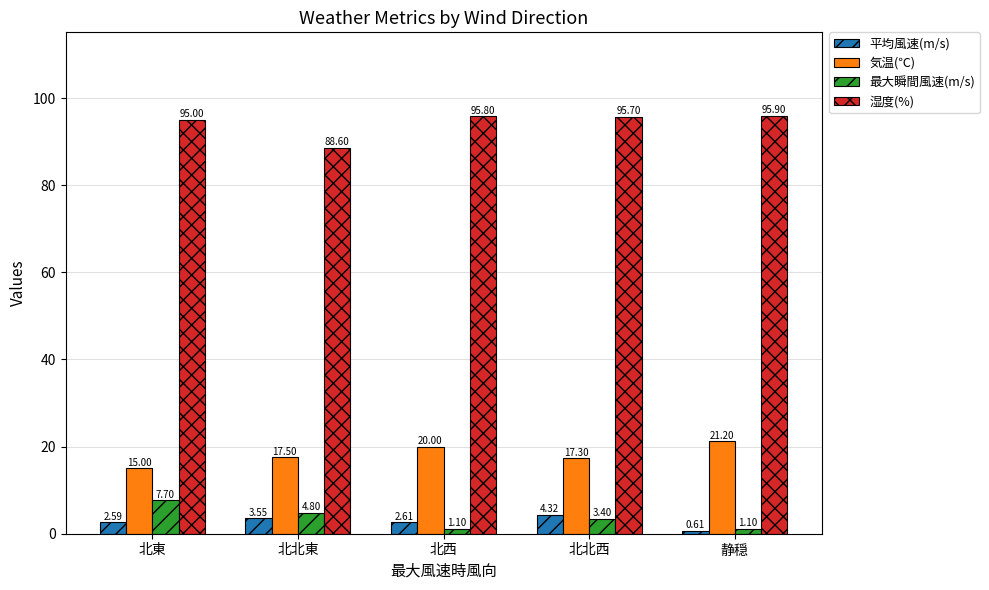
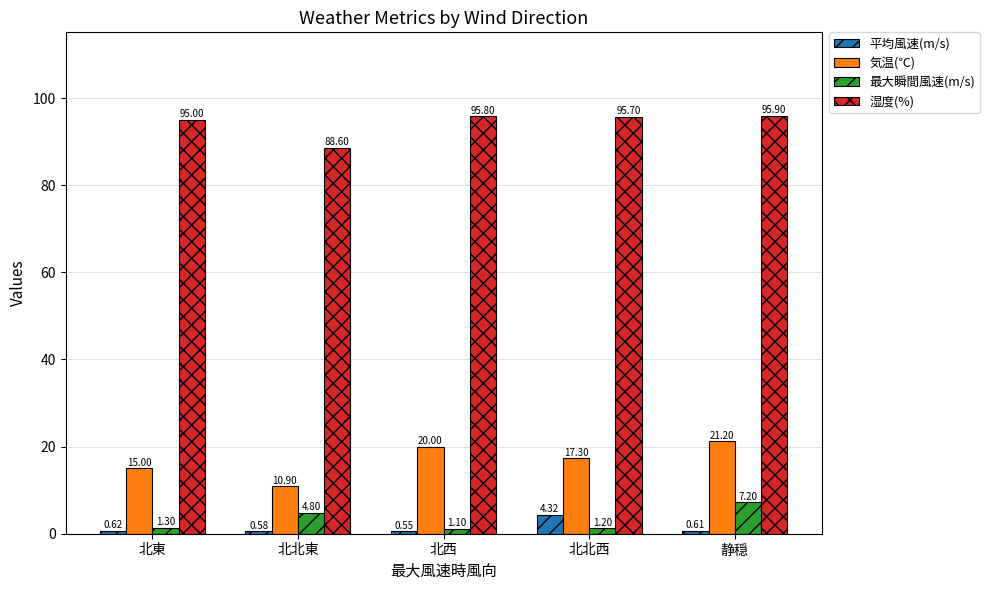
平均風速(m/s), 北東: 2.59 -> 0.62
最大瞬間風速(m/s), 北東: 7.70 -> 1.30
平均風速(m/s), 北北東: 3.55 -> 0.58
気温(℃), 北北東: 17.50 -> 10.90
平均風速(m/s), 北西: 2.61 -> 0.55
最大瞬間風速(m/s), 北北西: 3.40 -> 1.20
最大瞬間風速(m/s), 静穏: 1.10 -> 7.20
